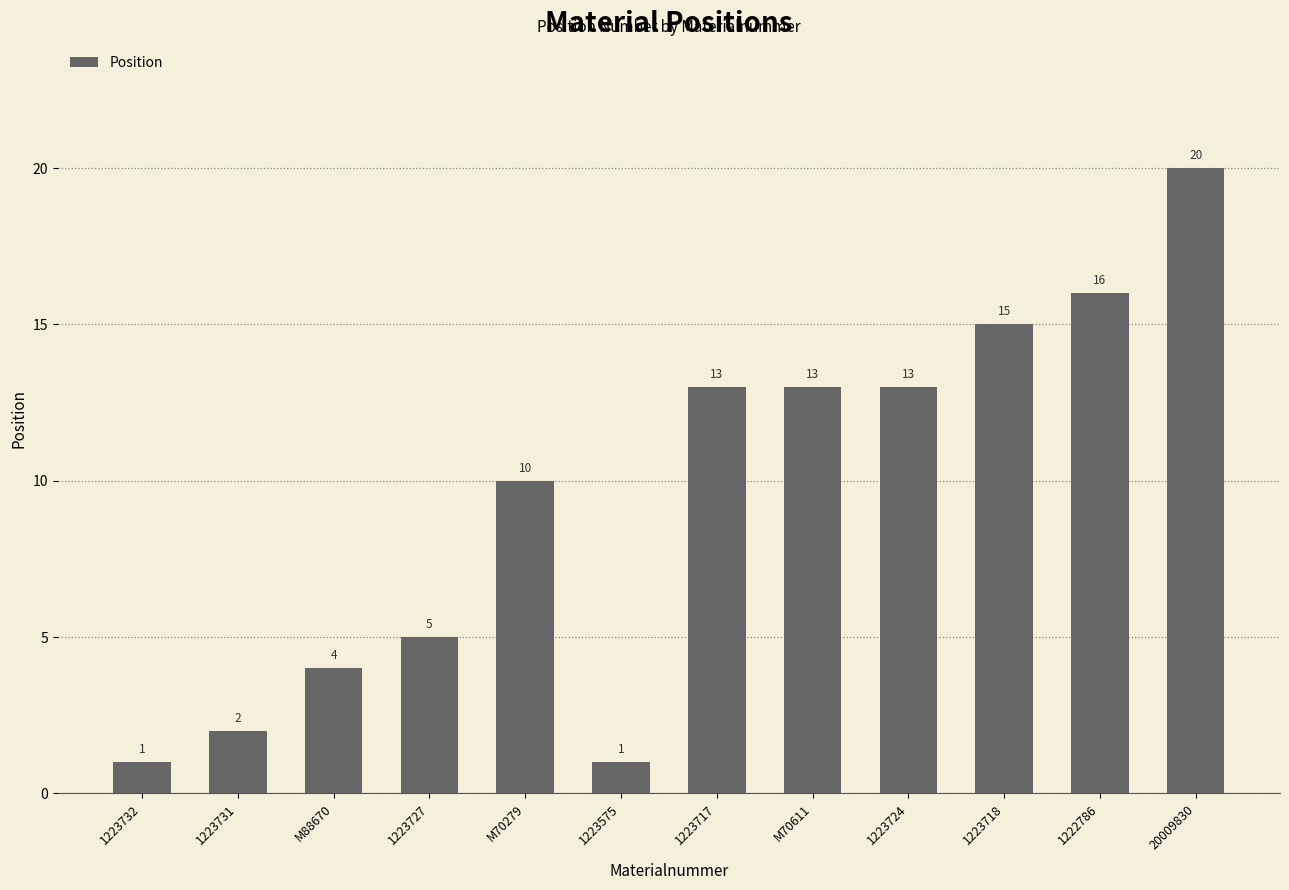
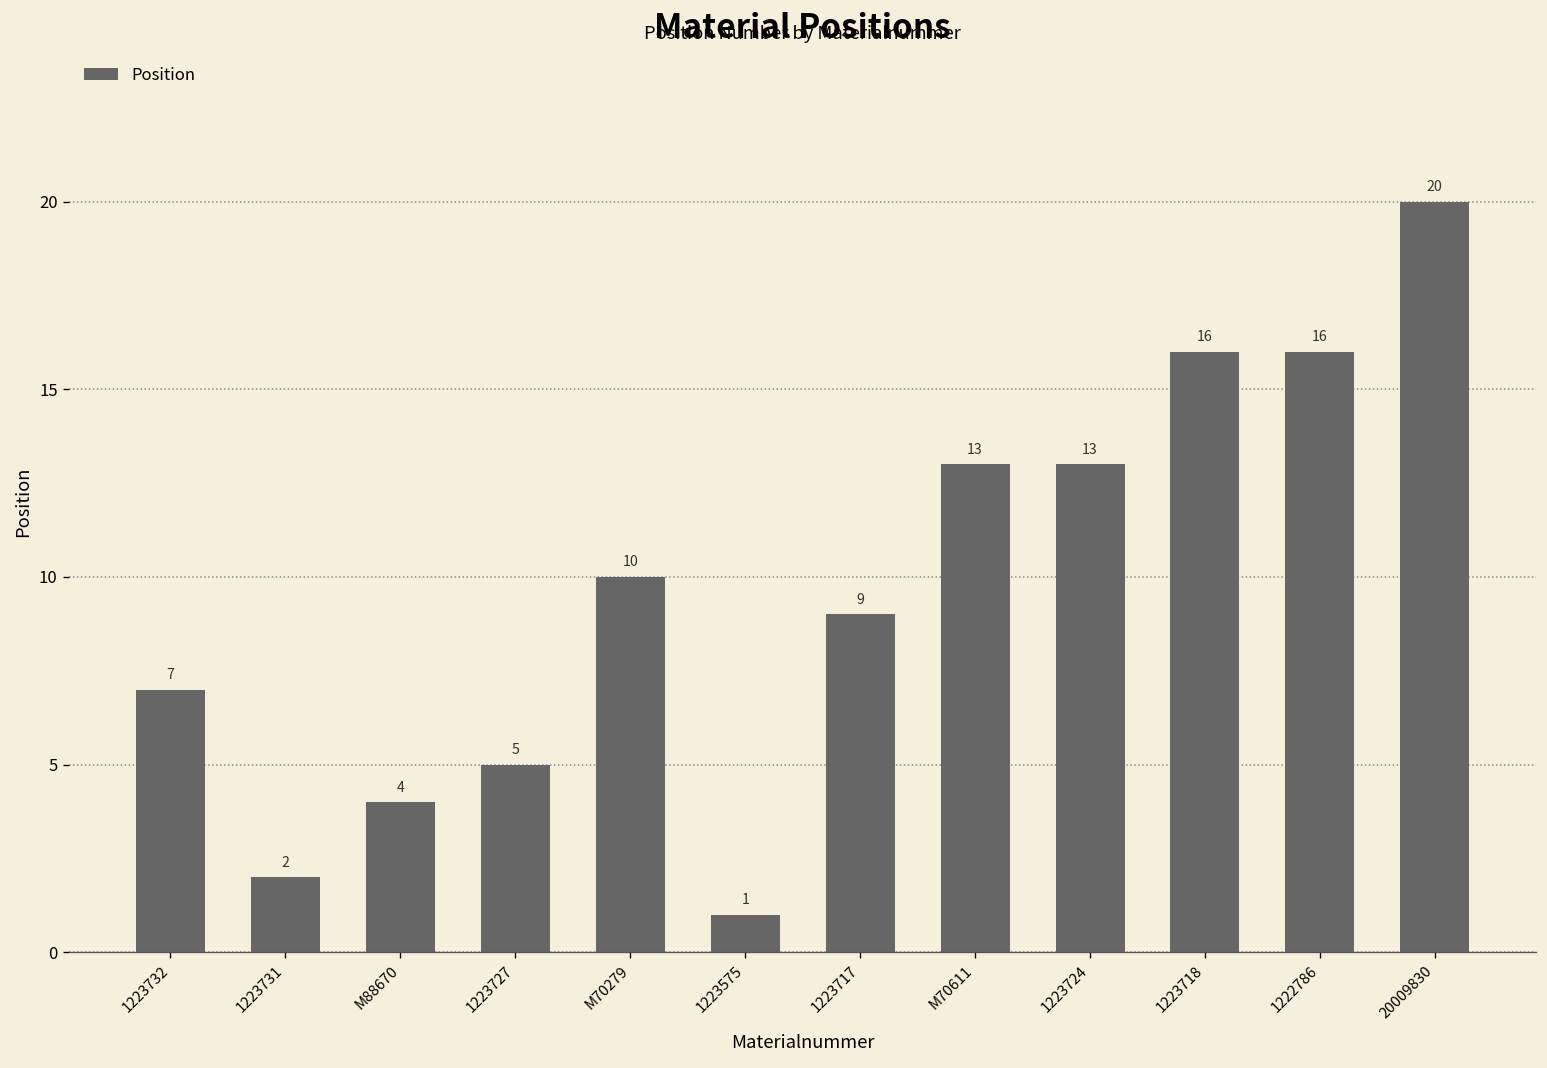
1223732: 1 -> 7
1223717: 13 -> 9
1223718: 15 -> 16
